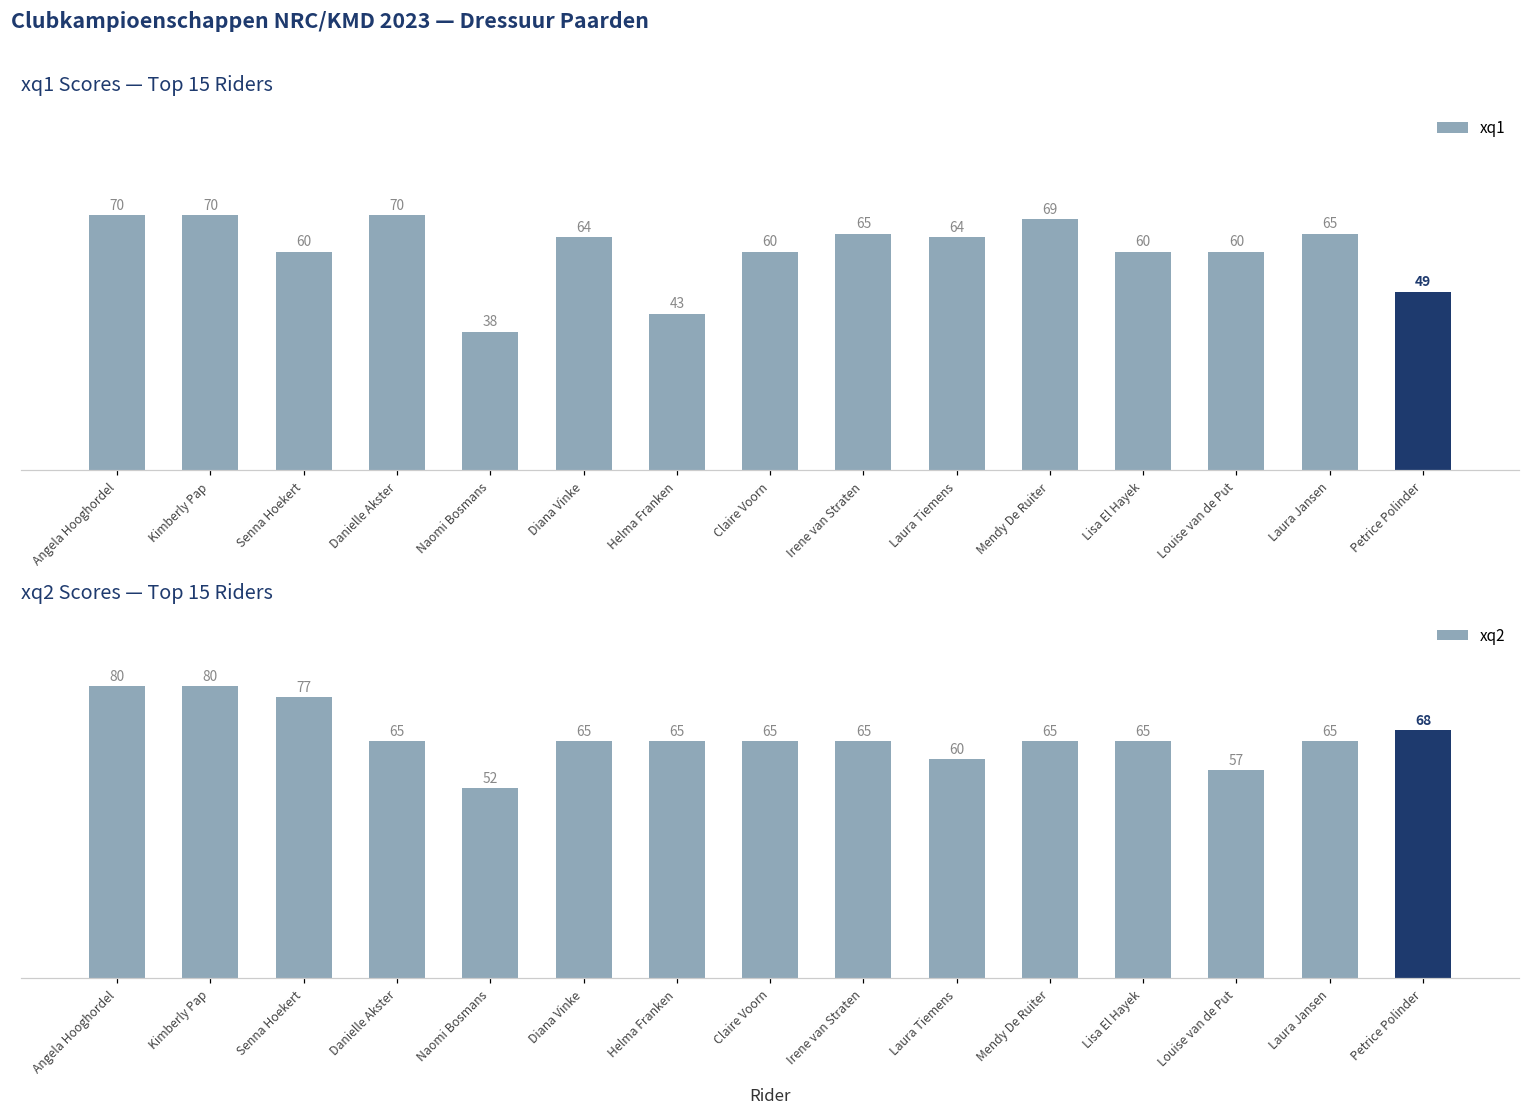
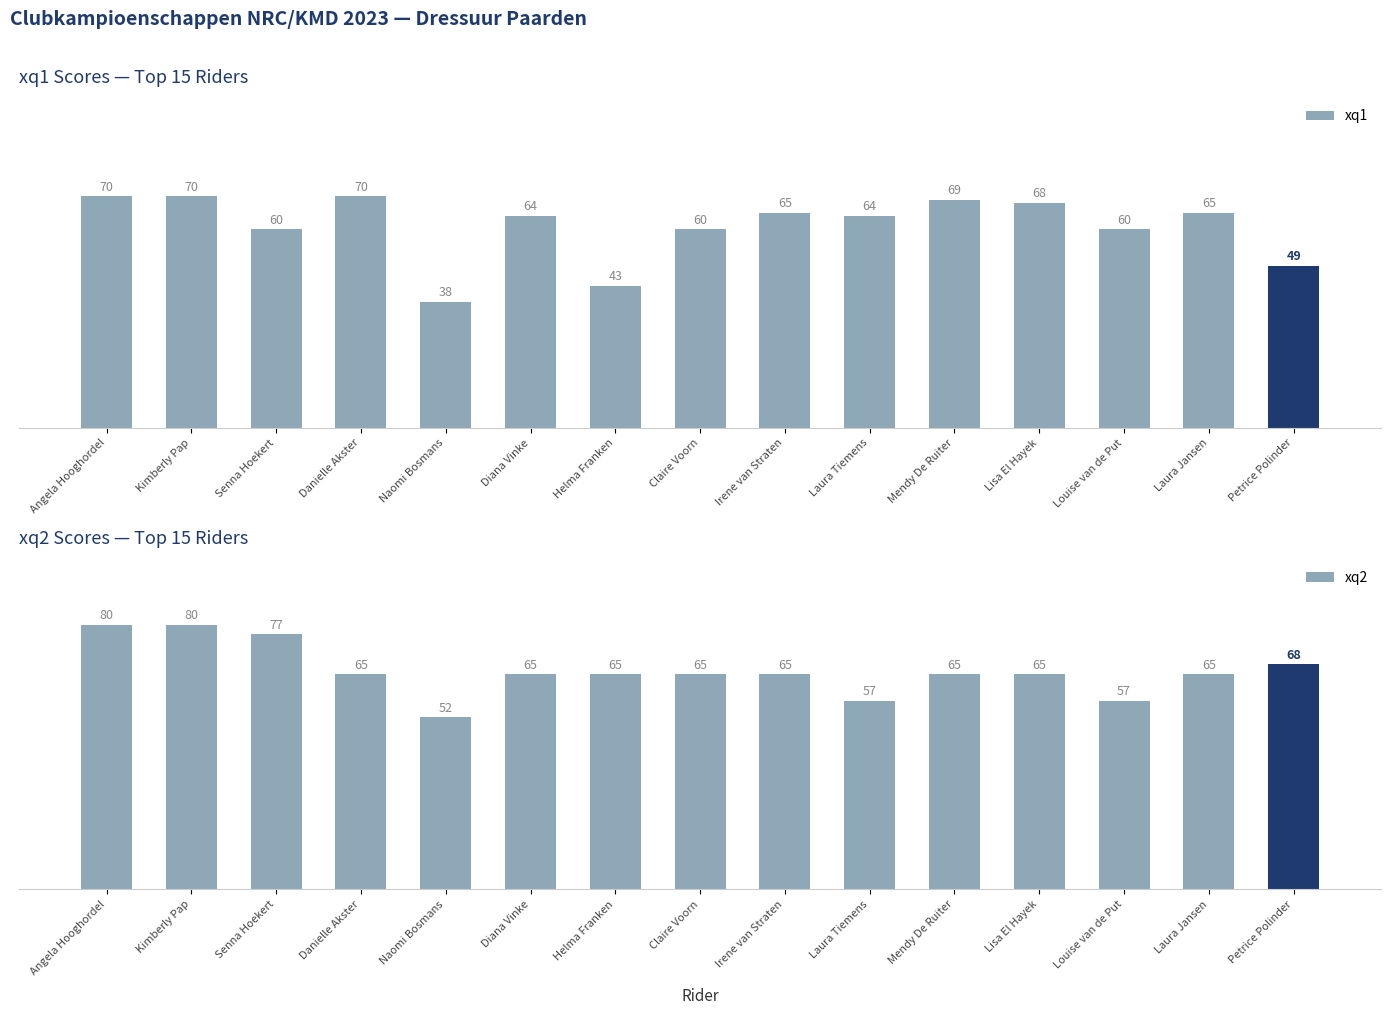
xq1 Scores — Top 15 Riders, Lisa El Hayek: 60 -> 68
xq2 Scores — Top 15 Riders, Laura Tiemens: 60 -> 57
